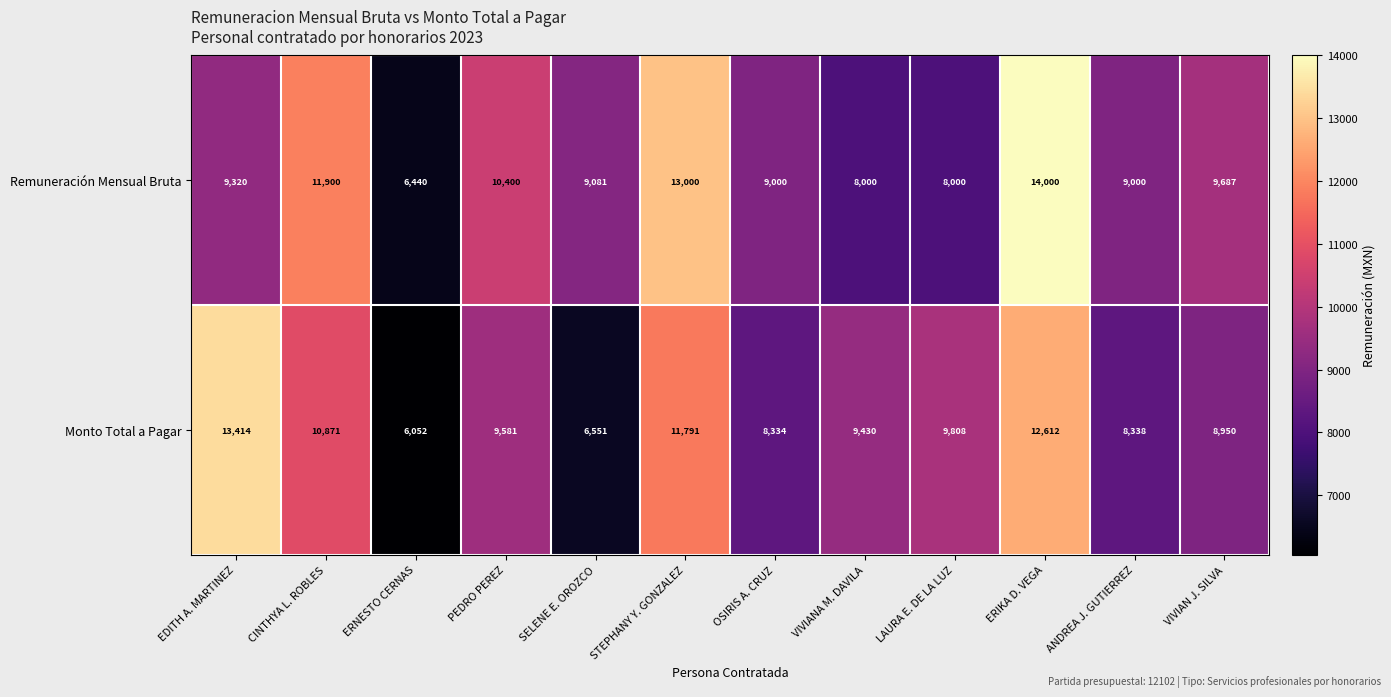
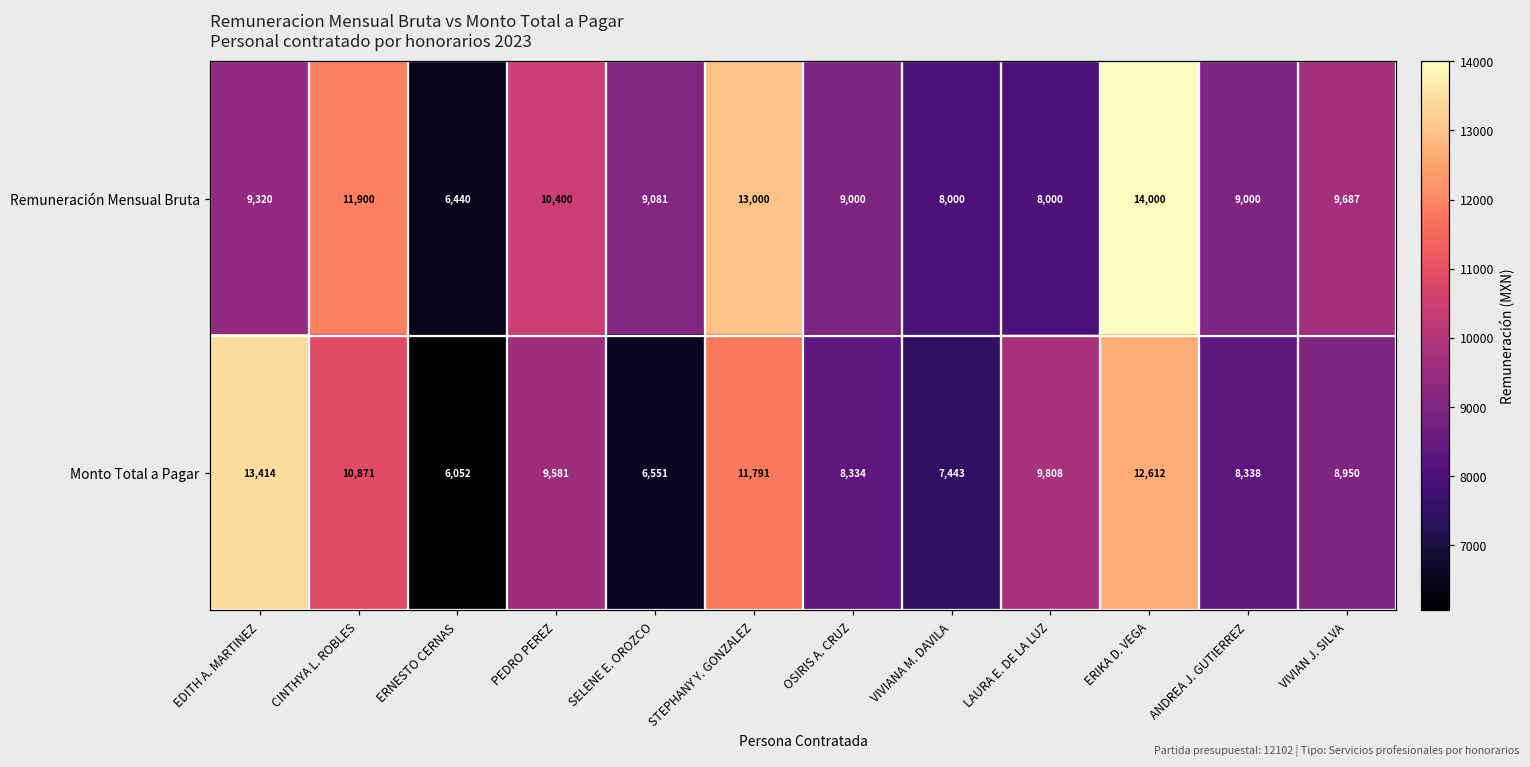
Monto Total a Pagar, VIVIANA M. DAVILA: 9,430 -> 7,443
